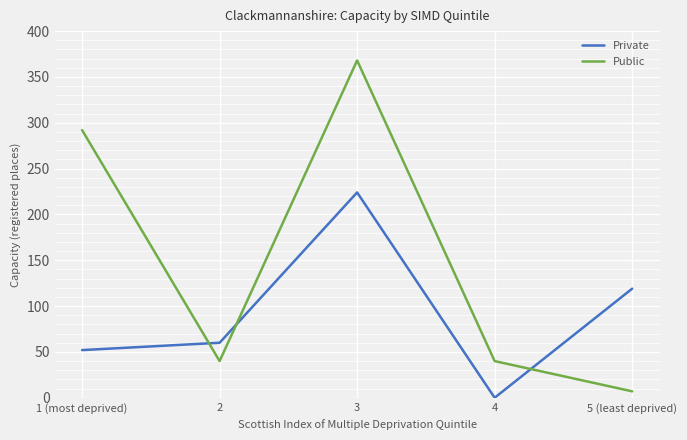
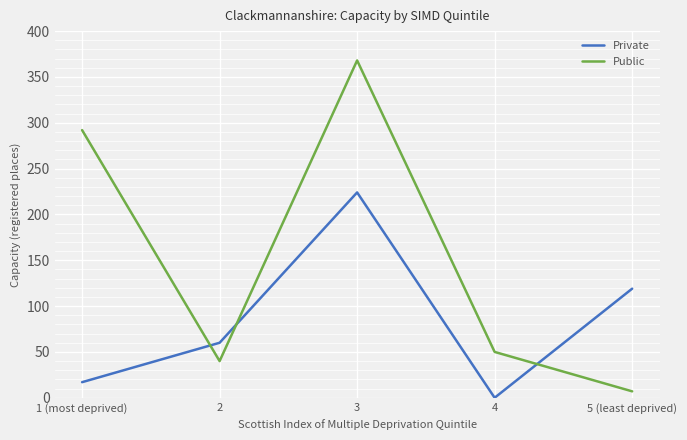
Private, 1 (most deprived): 50 -> 20
Public, 4: 40 -> 50
